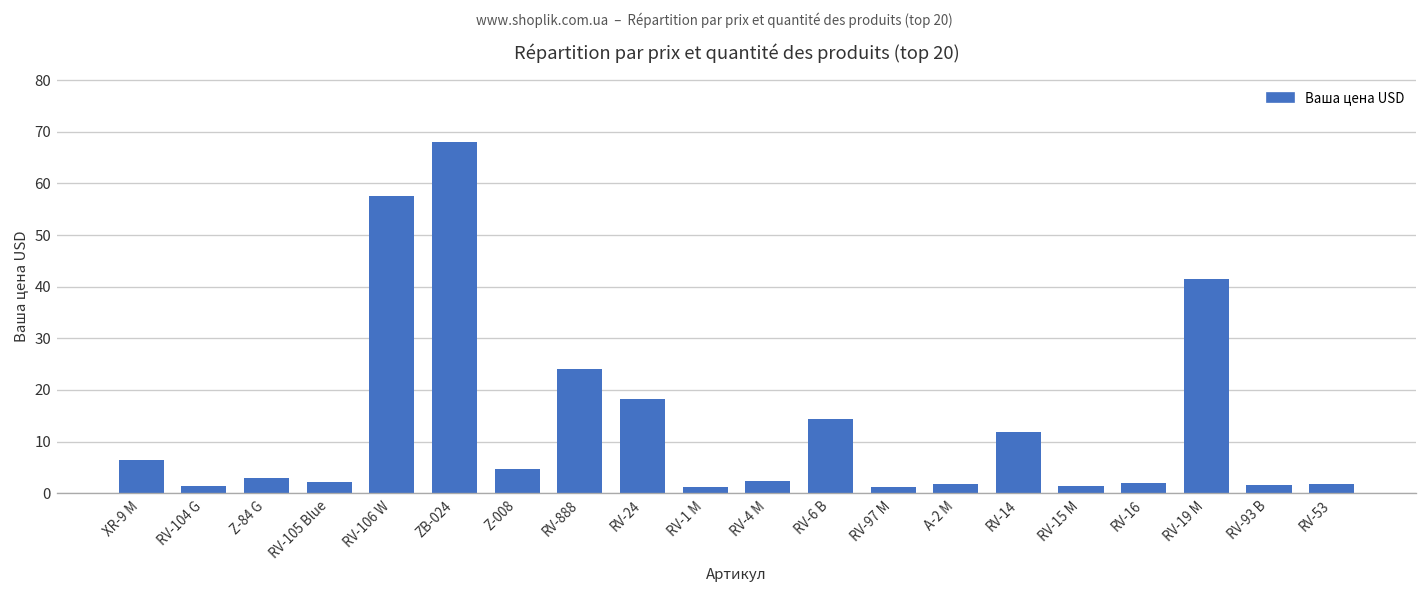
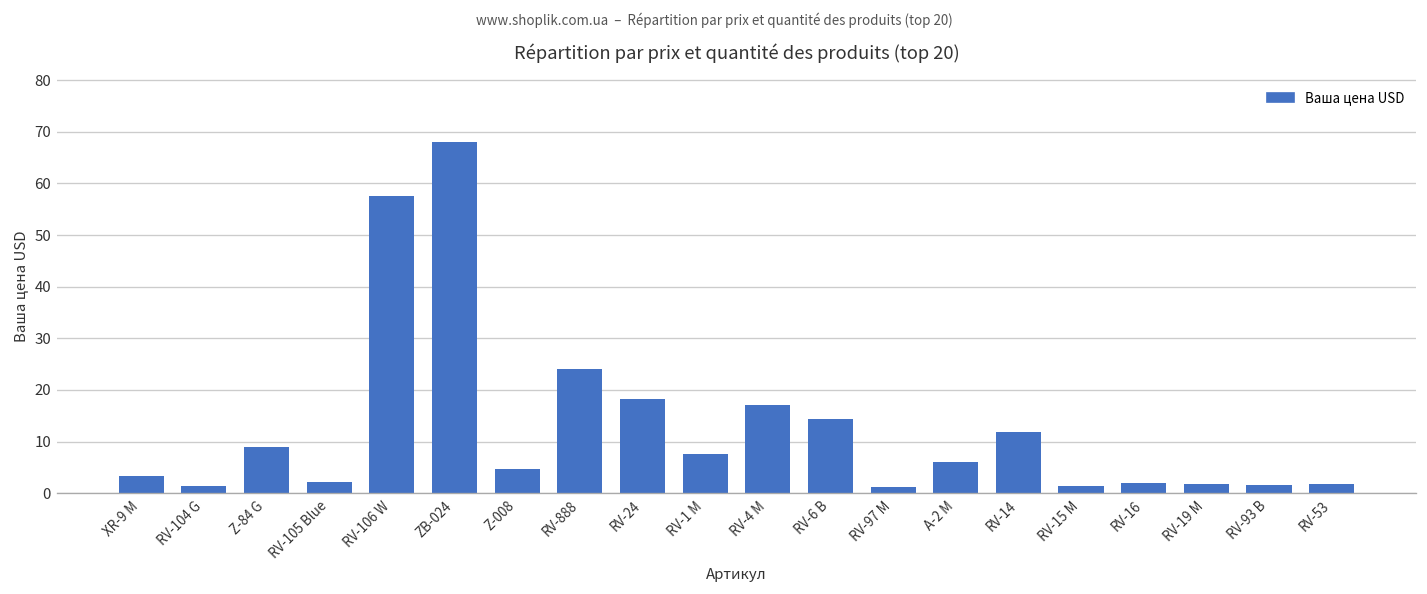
XR-9 M: 7 -> 3
Z-84 G: 3 -> 9
RV-1 M: 1 -> 8
RV-4 M: 2 -> 17
A-2 M: 2 -> 6
RV-19 M: 41 -> 2
